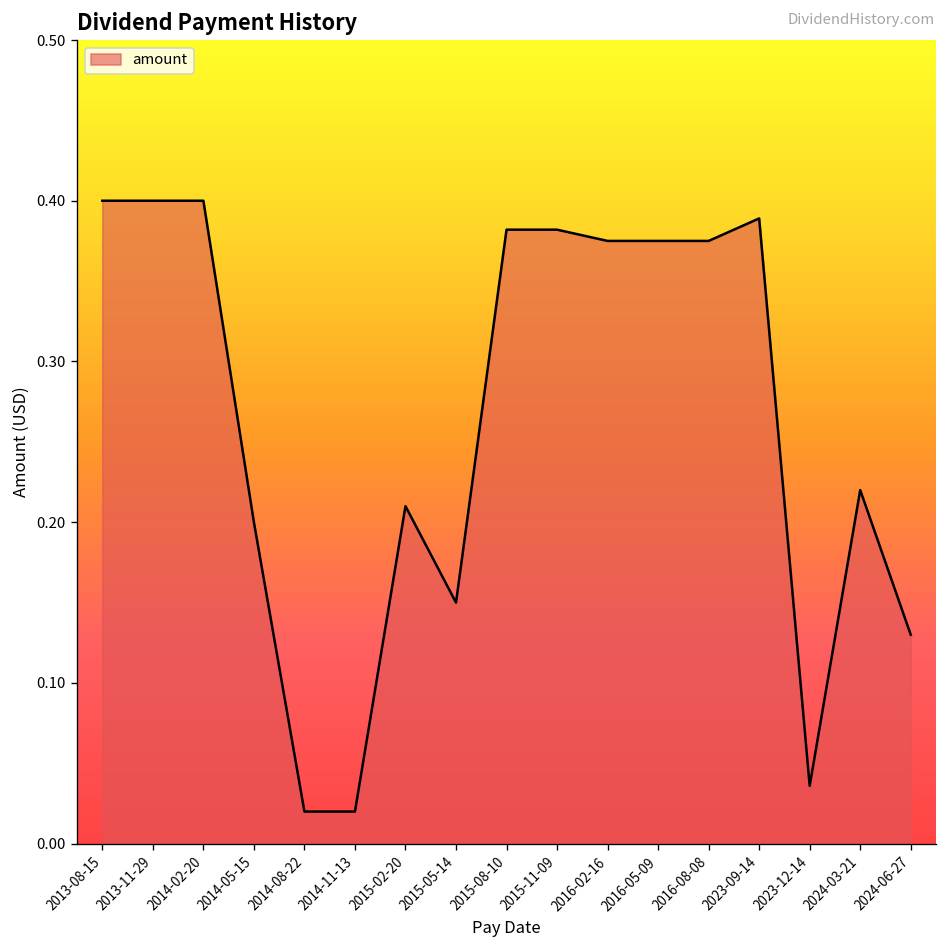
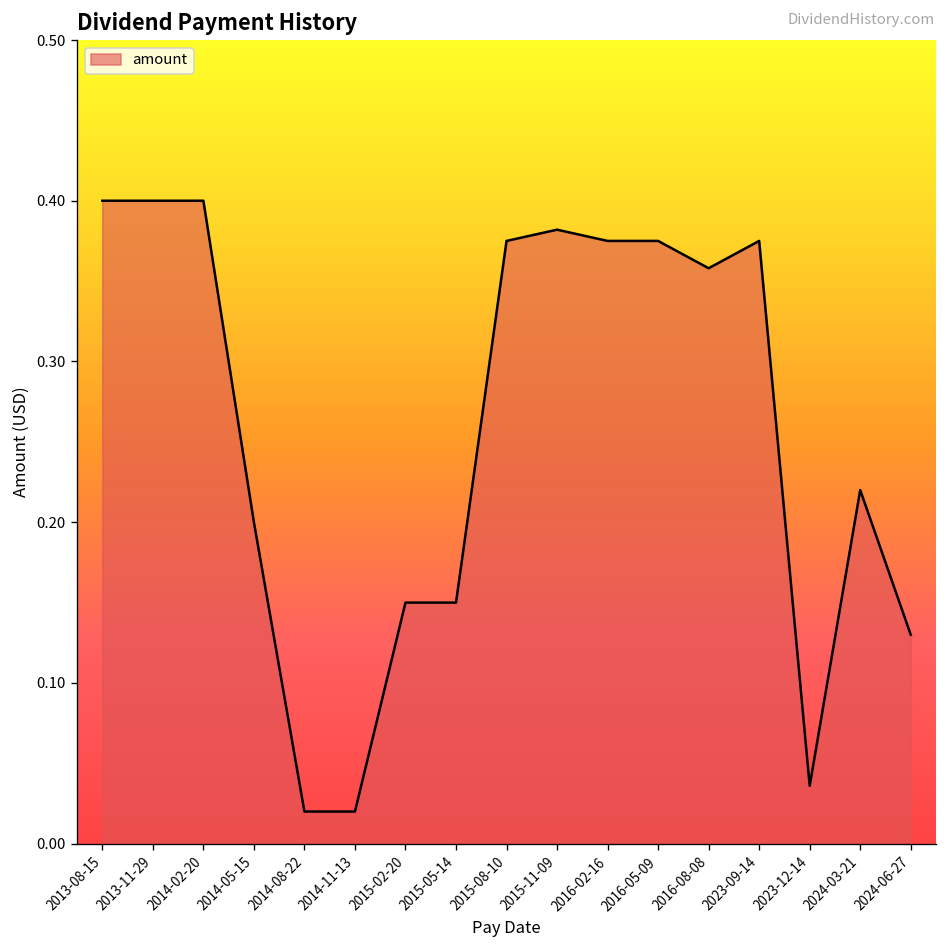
2015-02-20: 0.21 -> 0.15
2015-08-10: 0.382 -> 0.375
2016-08-08: 0.375 -> 0.358
2023-09-14: 0.389 -> 0.375
